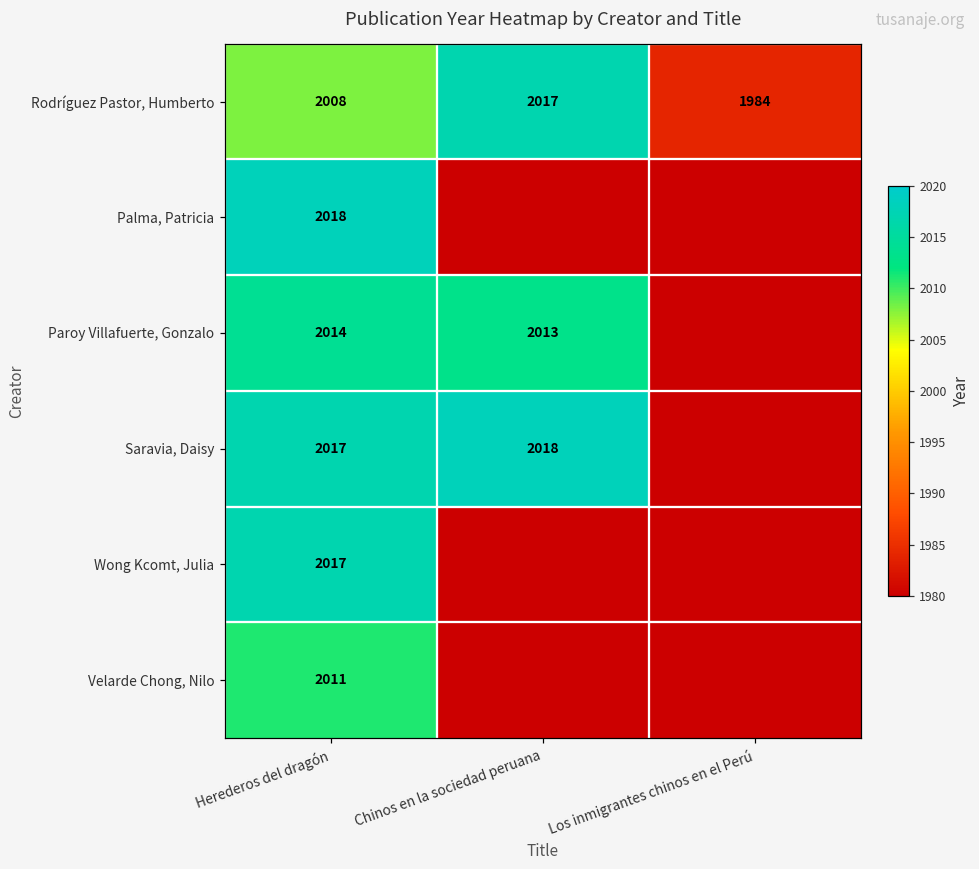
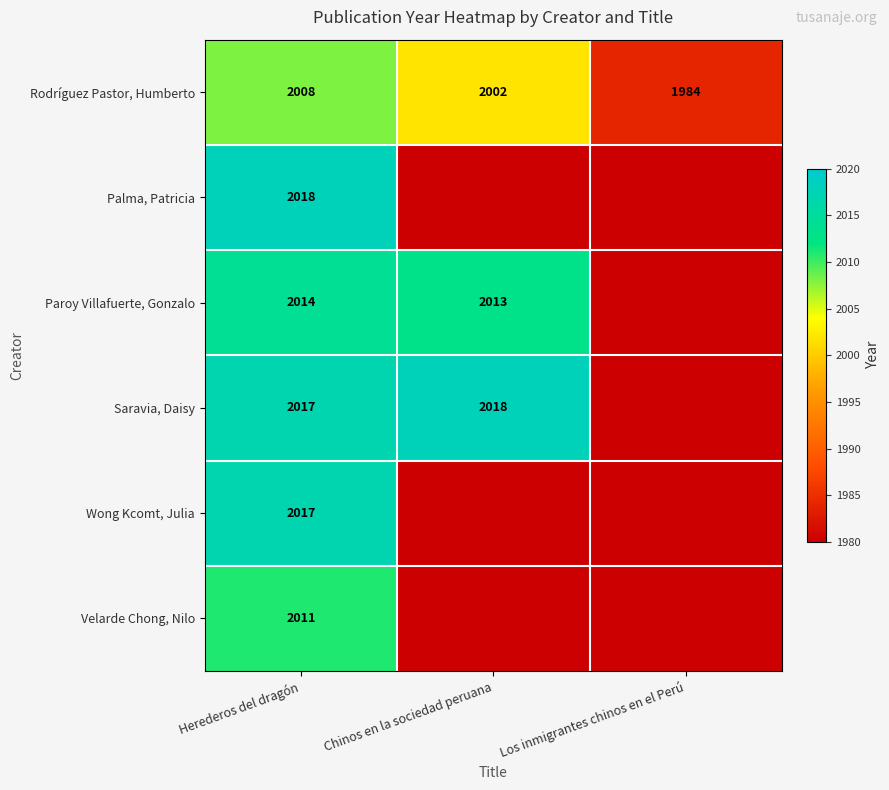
Rodríguez Pastor, Humberto, Chinos en la sociedad peruana: 2017 -> 2002
